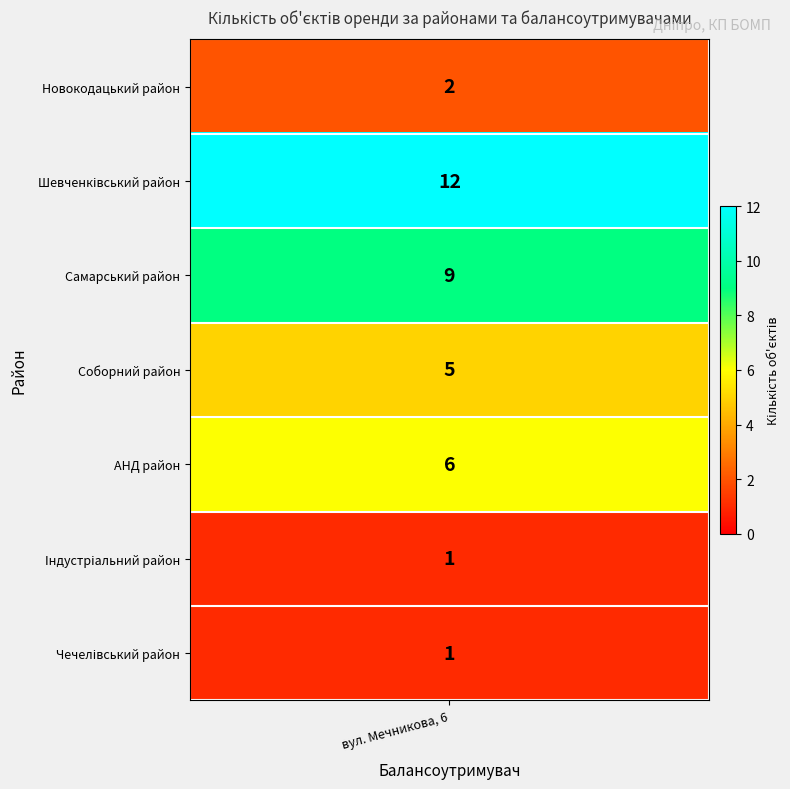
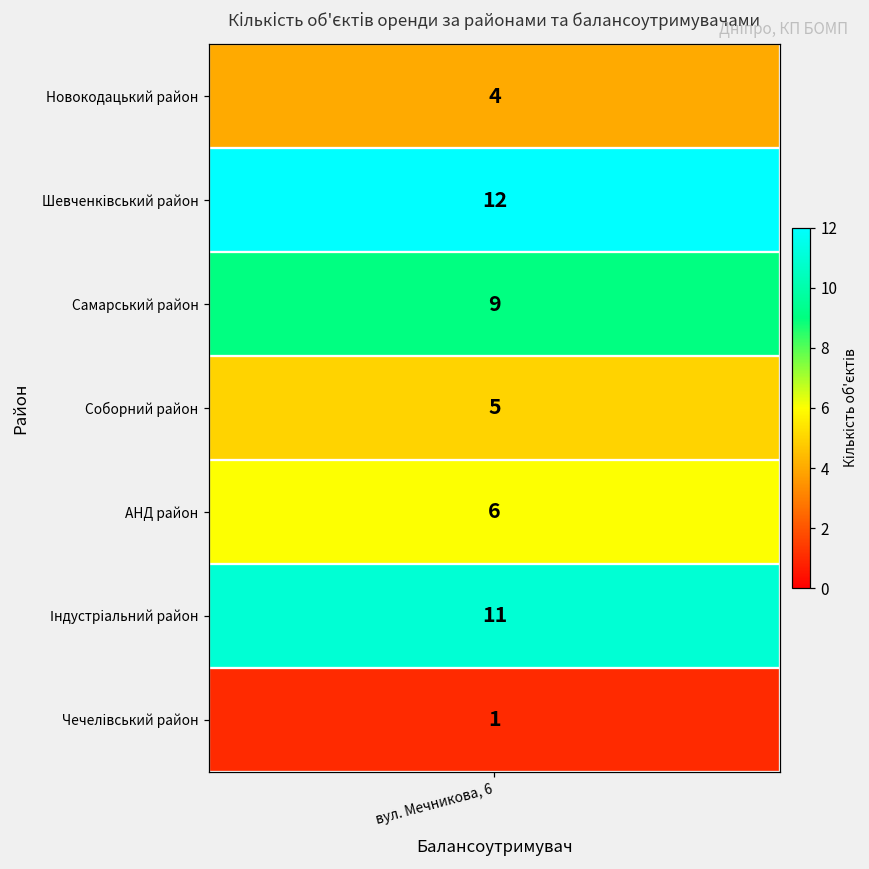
Новокодацький район, вул. Мечникова, 6: 2 -> 4
Індустріальний район, вул. Мечникова, 6: 1 -> 11
